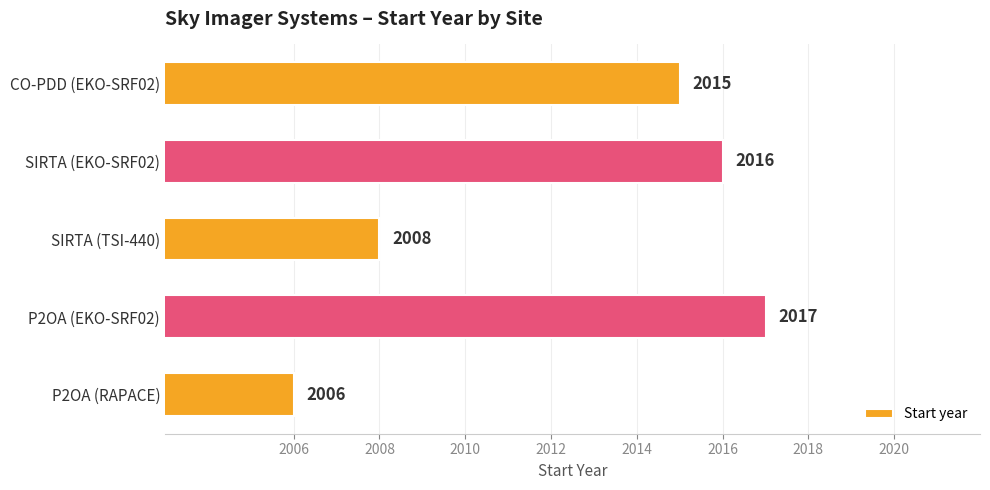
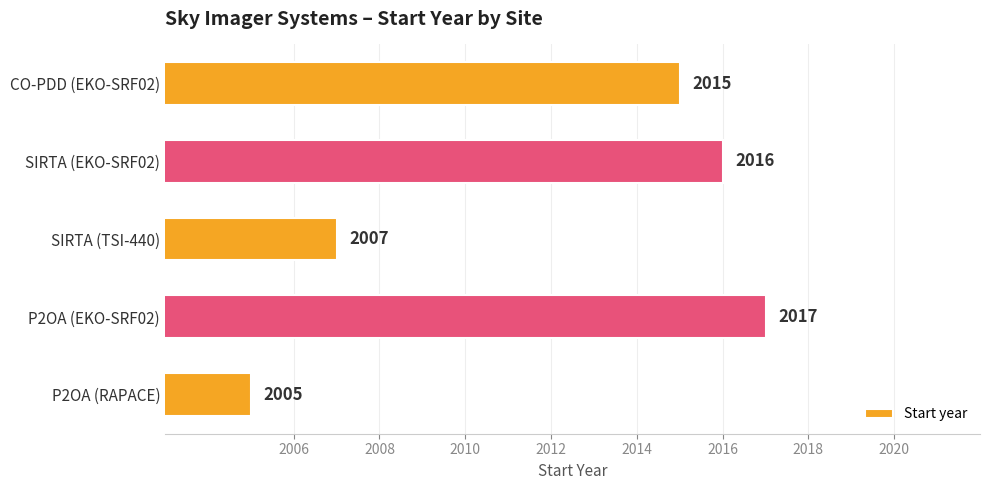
SIRTA (TSI-440): 2008 -> 2007
P2OA (RAPACE): 2006 -> 2005
